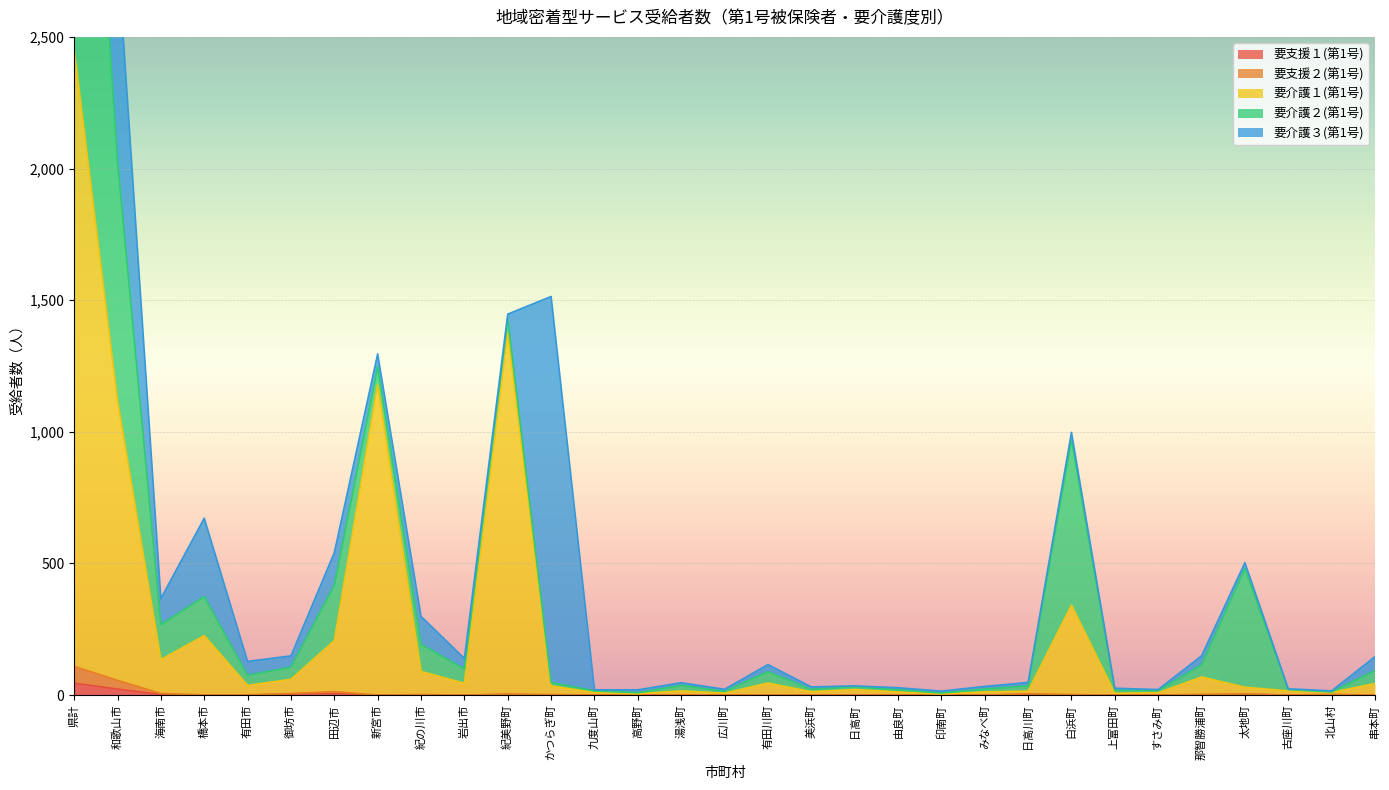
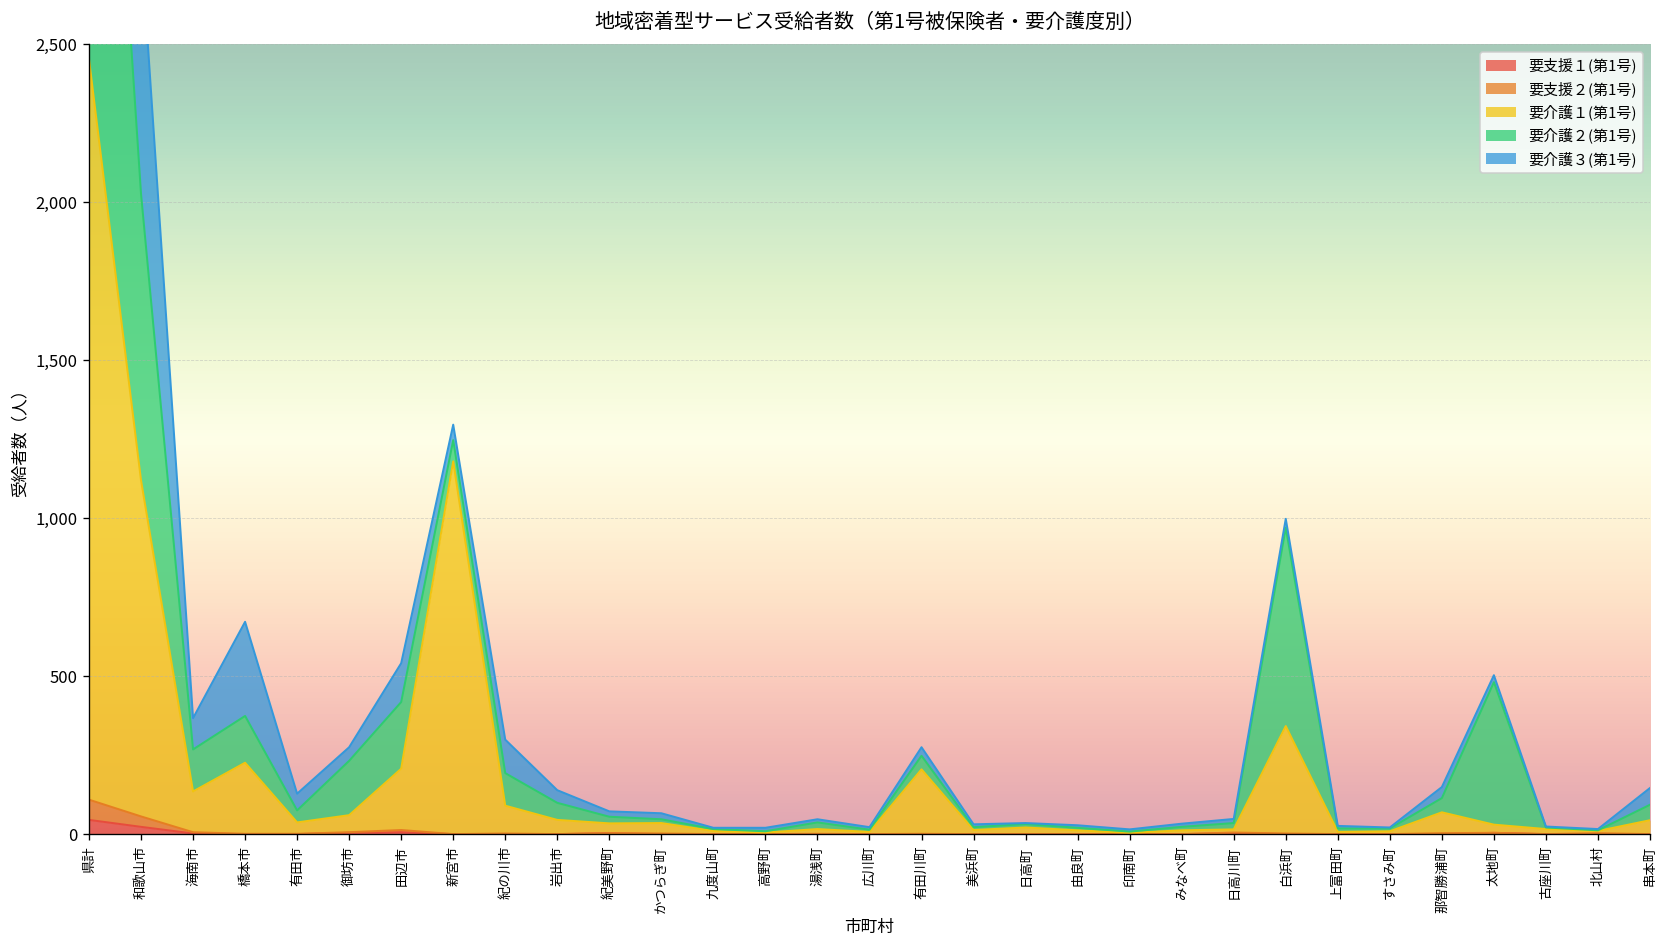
要介護２(第1号), 御坊市: 50 -> 170
要介護１(第1号), 紀美野町: 1,370 -> 30
要介護２(第1号), 紀美野町: 60 -> 20
要介護３(第1号), かつらぎ町: 1,470 -> 20
要介護１(第1号), 有田川町: 50 -> 200
